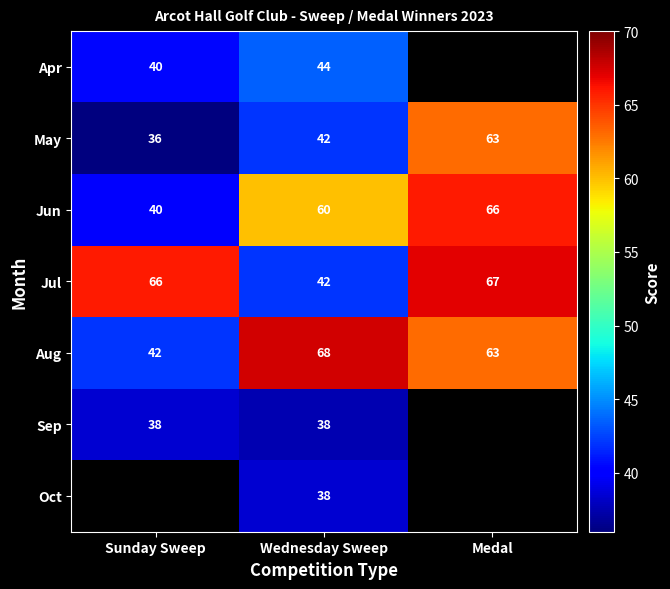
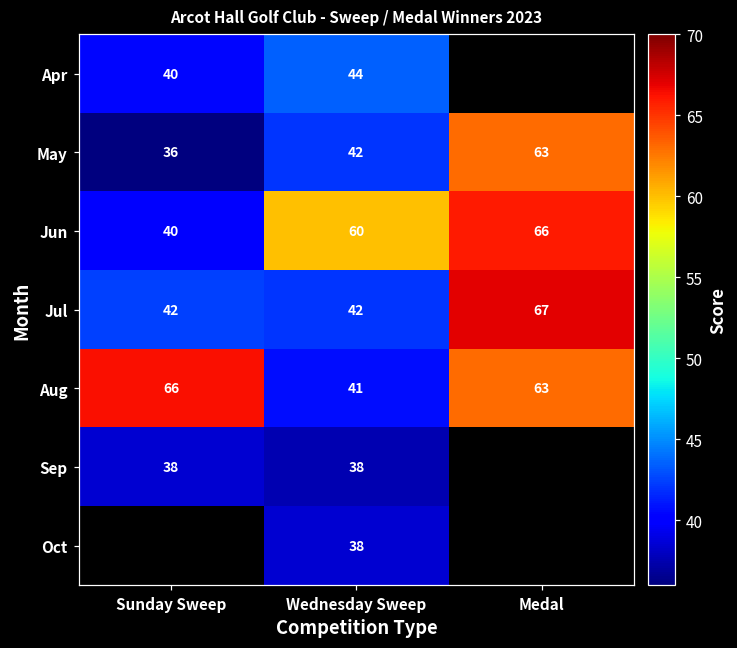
Jul, Sunday Sweep: 66 -> 42
Aug, Sunday Sweep: 42 -> 66
Aug, Wednesday Sweep: 68 -> 41
